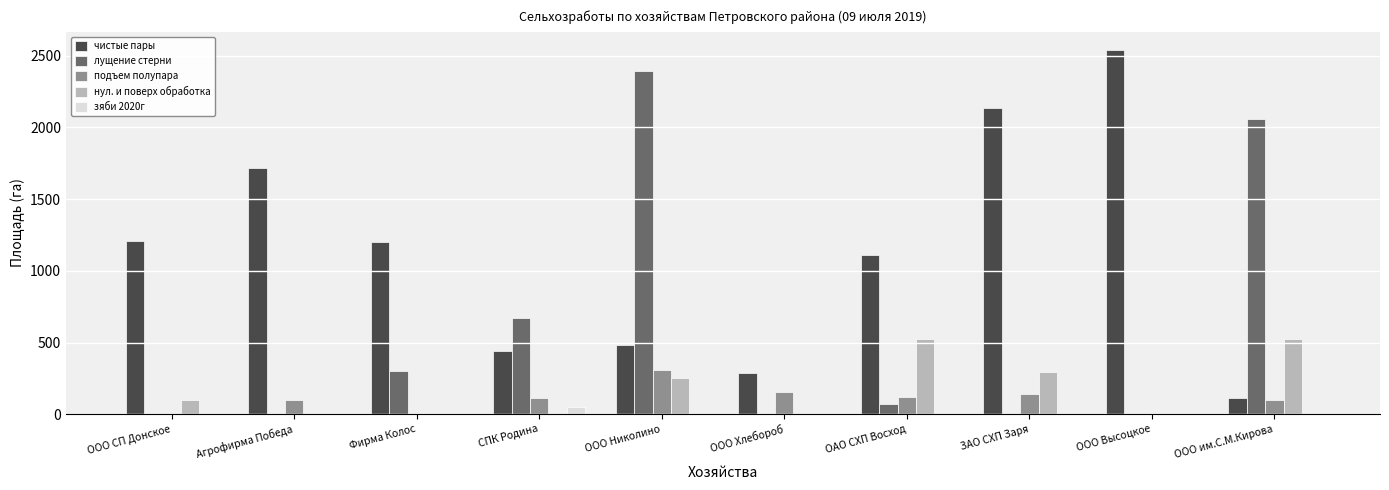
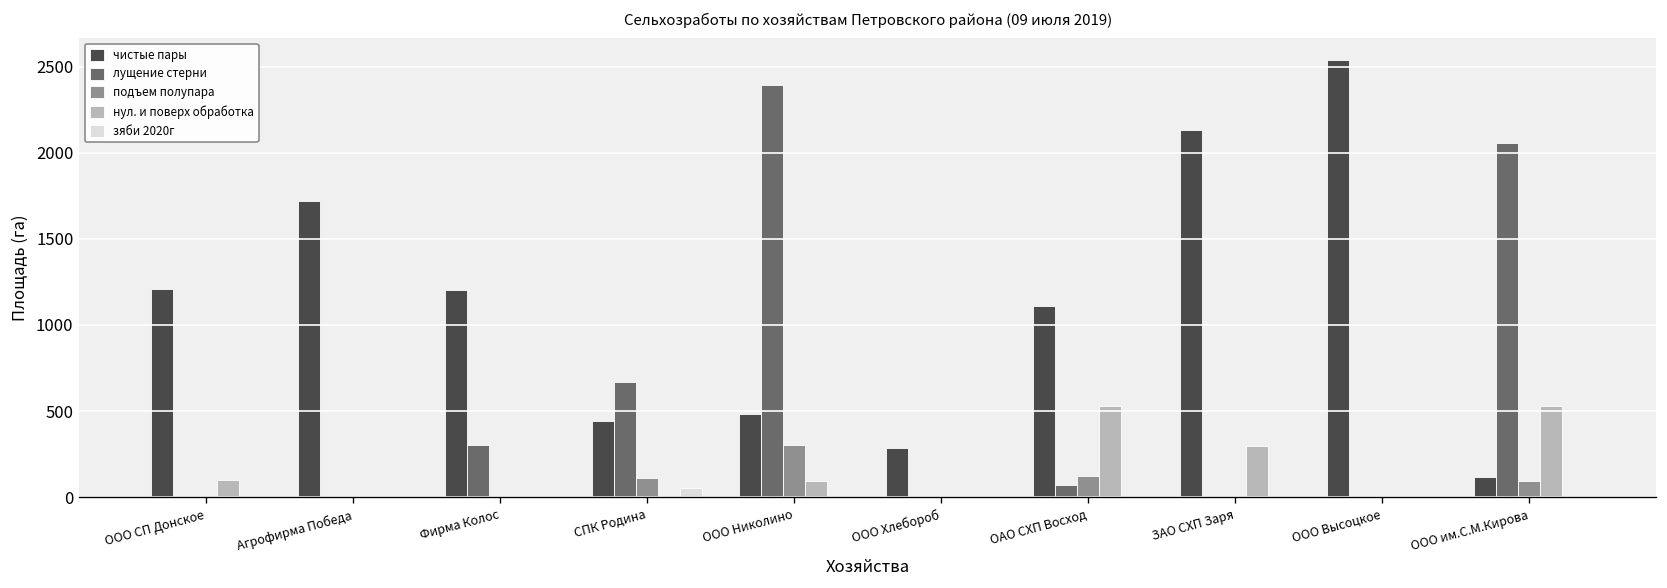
подъем полупара, Агрофирма Победа: 100 -> 0
нул. и поверх обработка, ООО Николино: 250 -> 90
подъем полупара, ООО Хлебороб: 150 -> 0
подъем полупара, ЗАО СХП Заря: 140 -> 0
